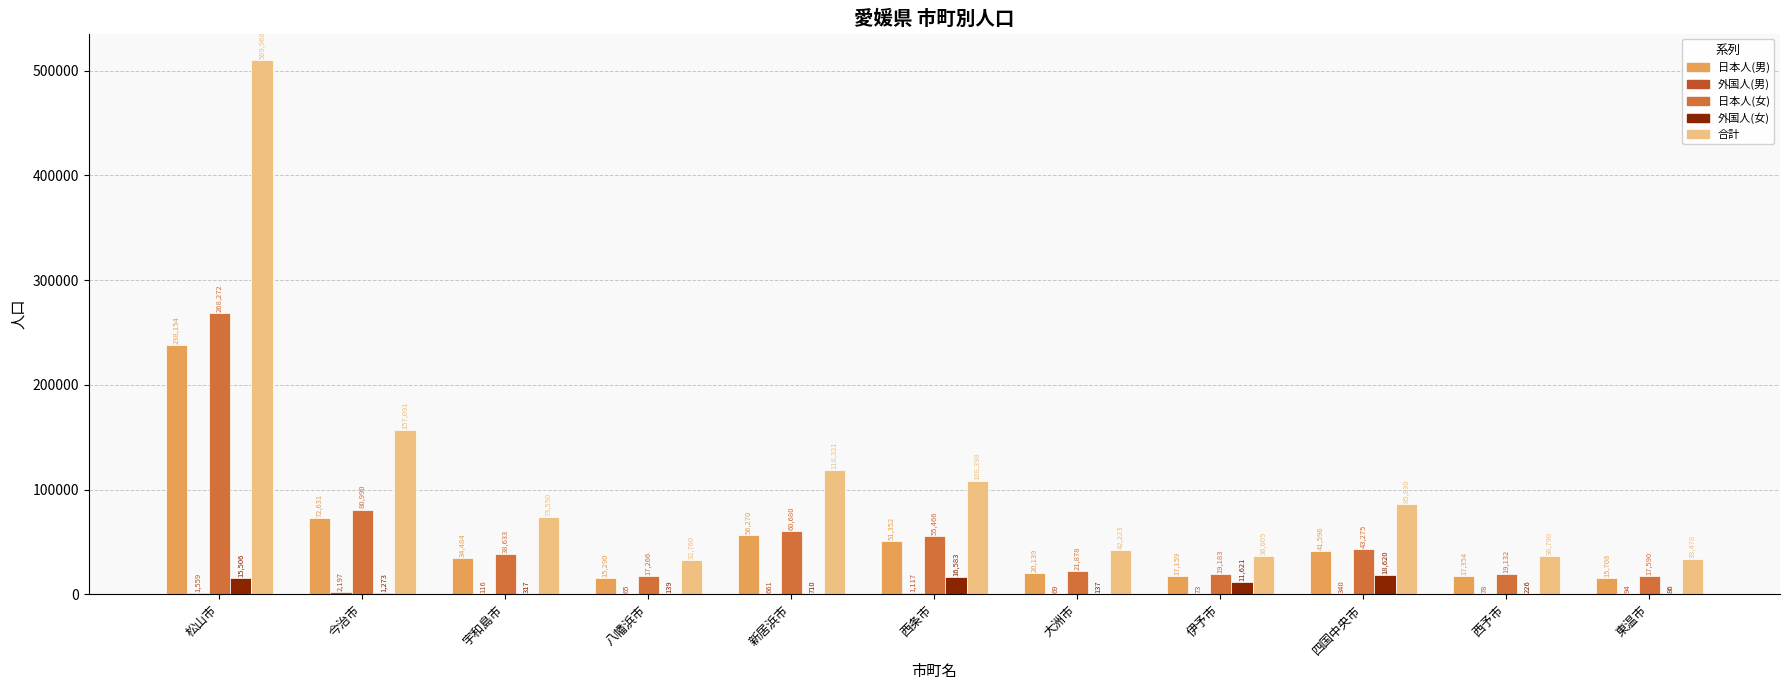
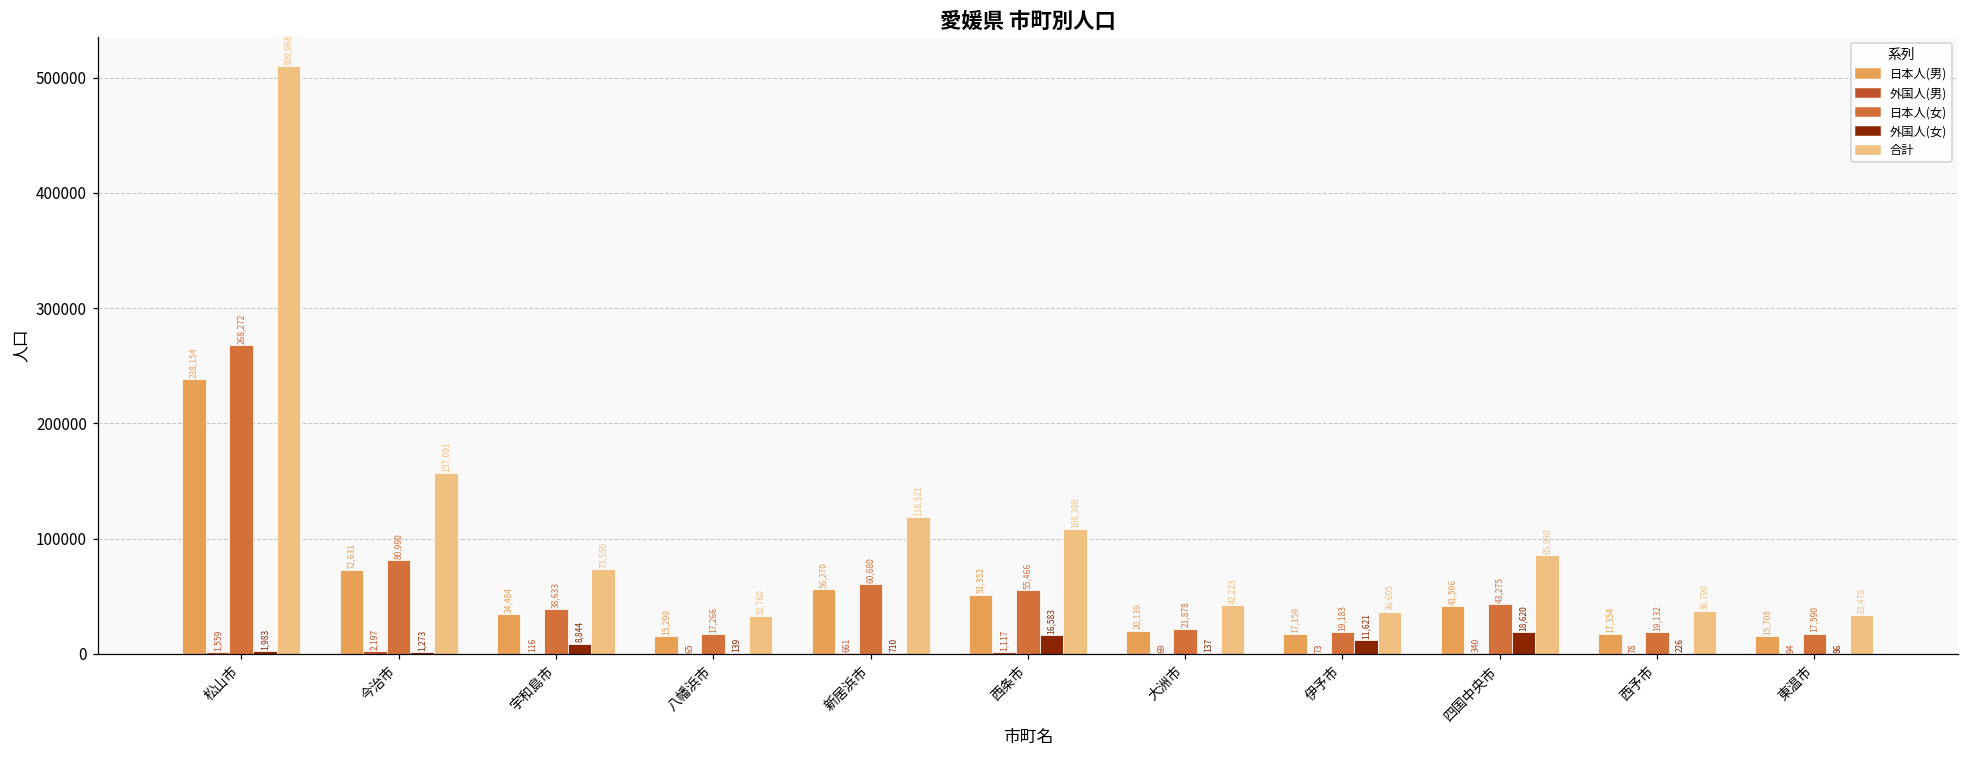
外国人(女), 松山市: 15,506 -> 1,983
外国人(女), 宇和島市: 317 -> 8,844
